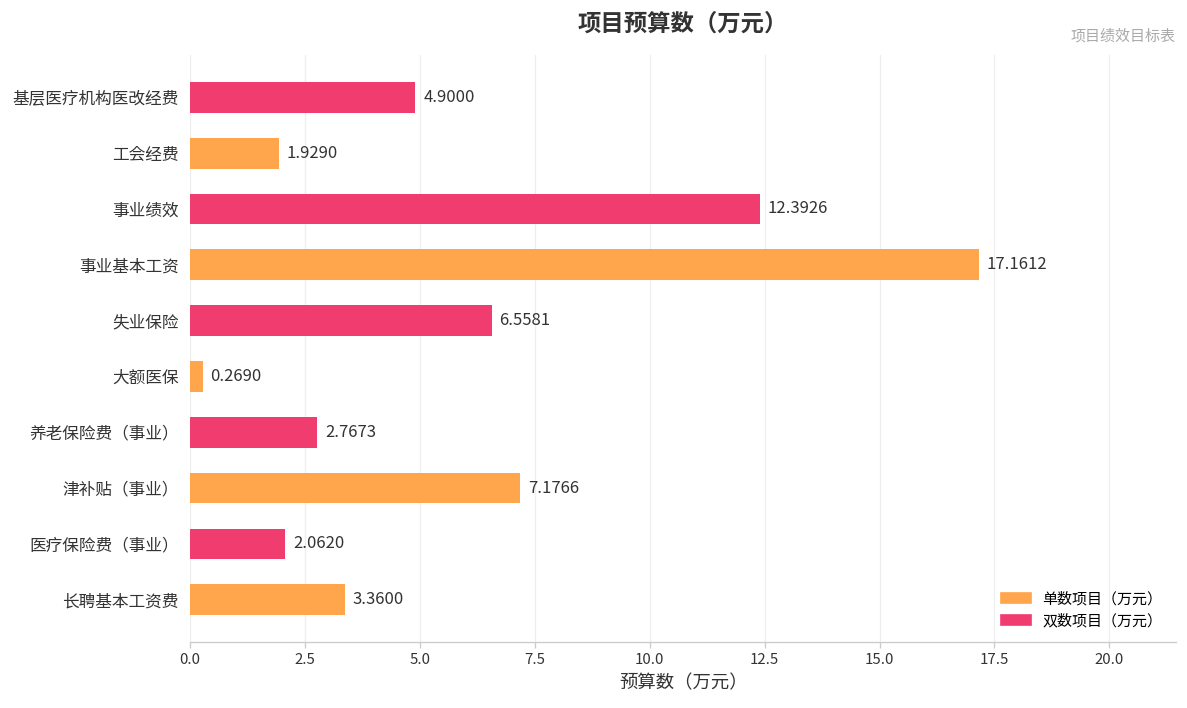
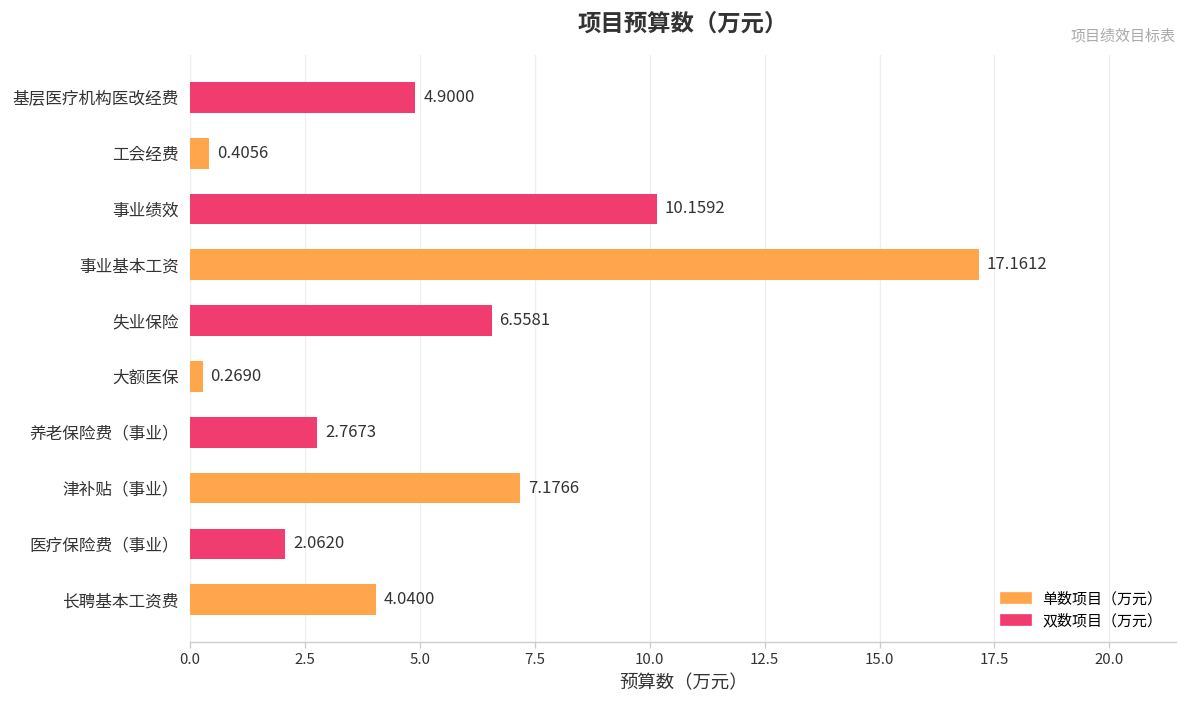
工会经费: 1.9290 -> 0.4056
事业绩效: 12.3926 -> 10.1592
长聘基本工资费: 3.3600 -> 4.0400
